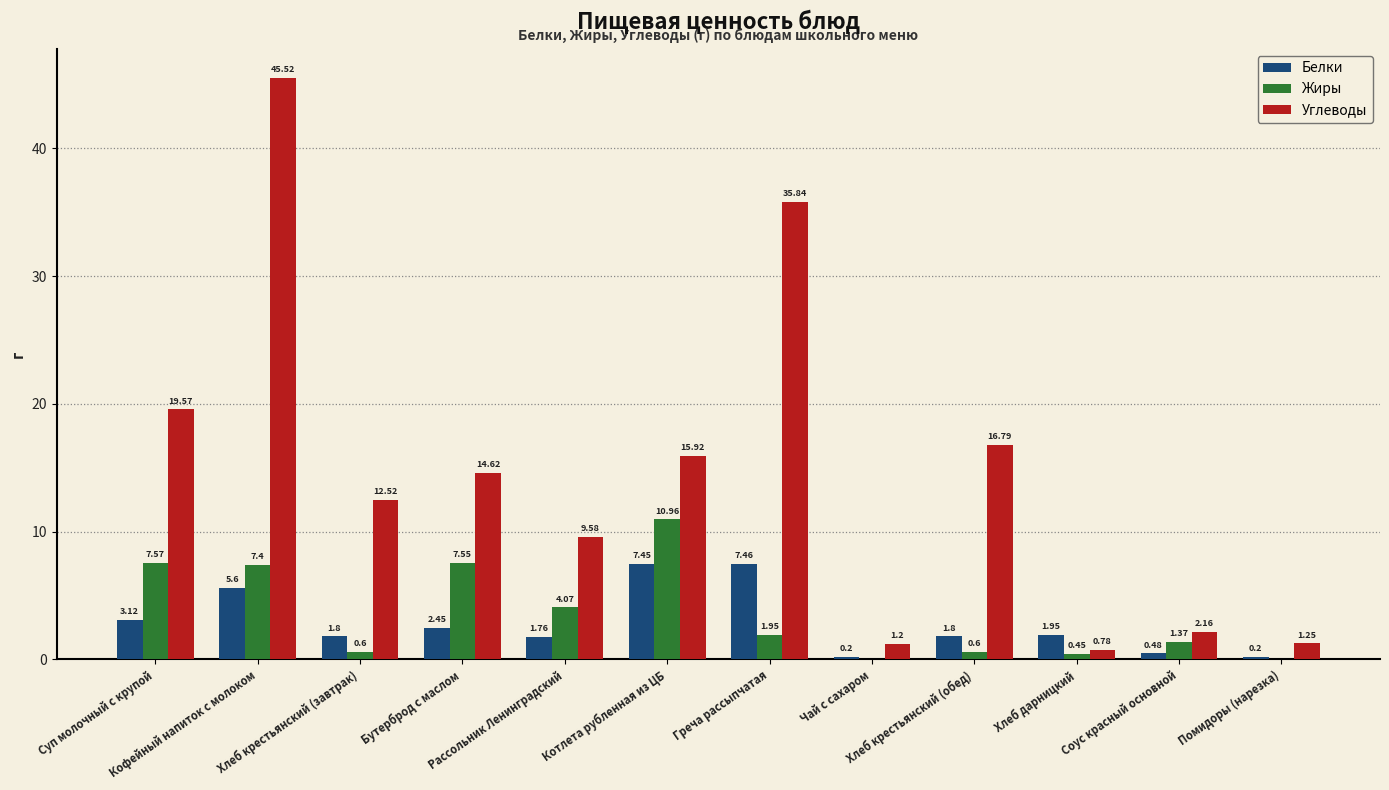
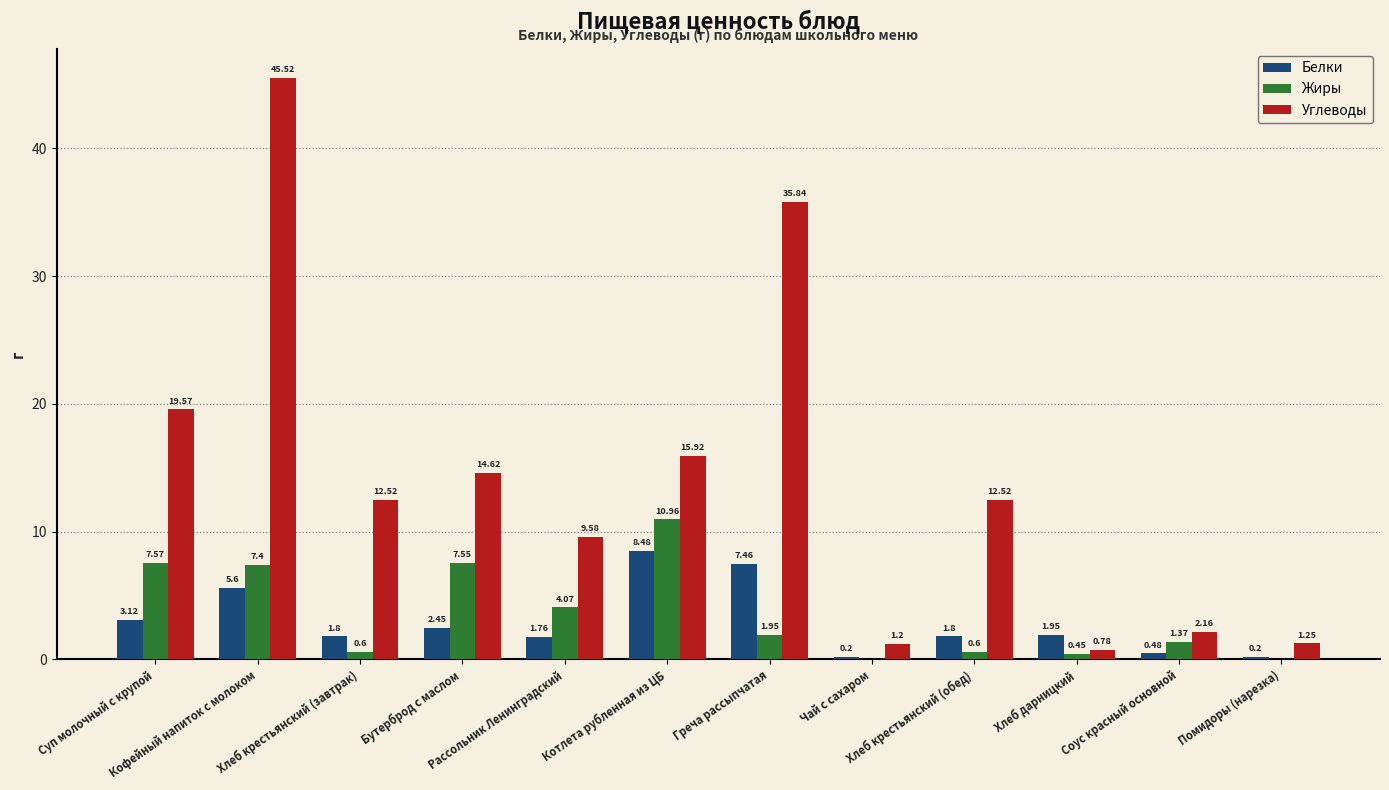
Белки, Котлета рубленная из ЦБ: 7.45 -> 8.48
Углеводы, Хлеб крестьянский (обед): 16.79 -> 12.52
